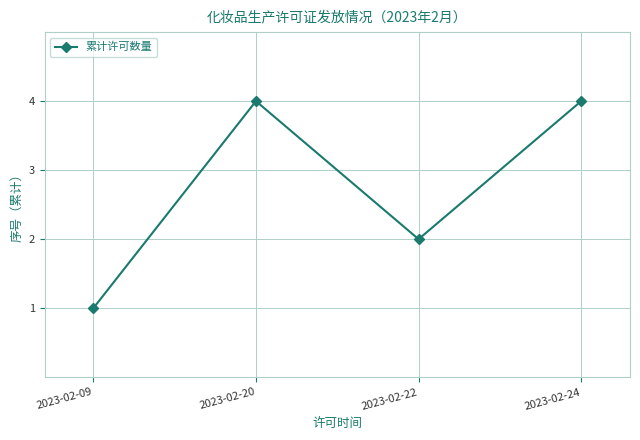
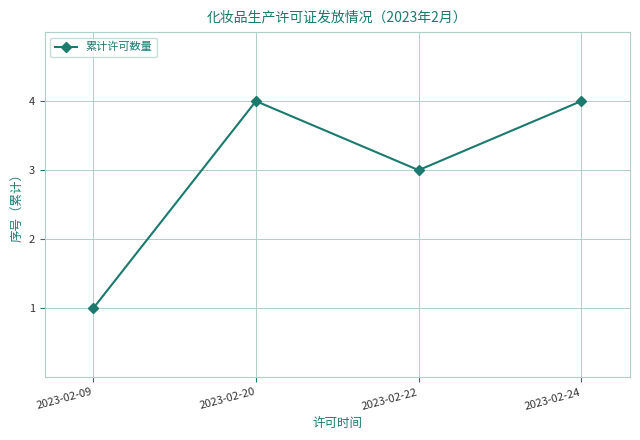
2023-02-22: 2 -> 3
